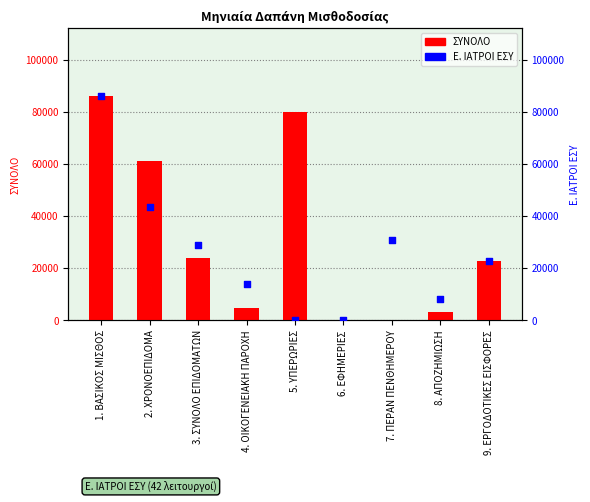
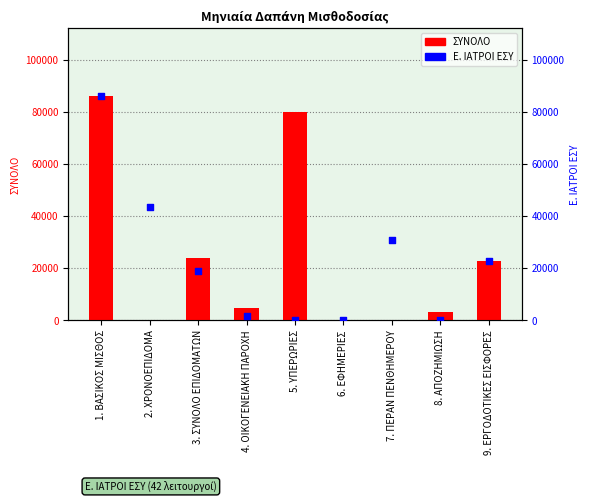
ΣΥΝΟΛΟ, 2. ΧΡΟΝΟΕΠΙΔΟΜΑ: 61000 -> 0
Ε. ΙΑΤΡΟΙ ΕΣΥ, 3. ΣΥΝΟΛΟ ΕΠΙΔΟΜΑΤΩΝ: 29000 -> 19000
Ε. ΙΑΤΡΟΙ ΕΣΥ, 4. ΟΙΚΟΓΕΝΕΙΑΚΗ ΠΑΡΟΧΗ: 14000 -> 2000
Ε. ΙΑΤΡΟΙ ΕΣΥ, 8. ΑΠΟΖΗΜΙΩΣΗ: 8000 -> 0
